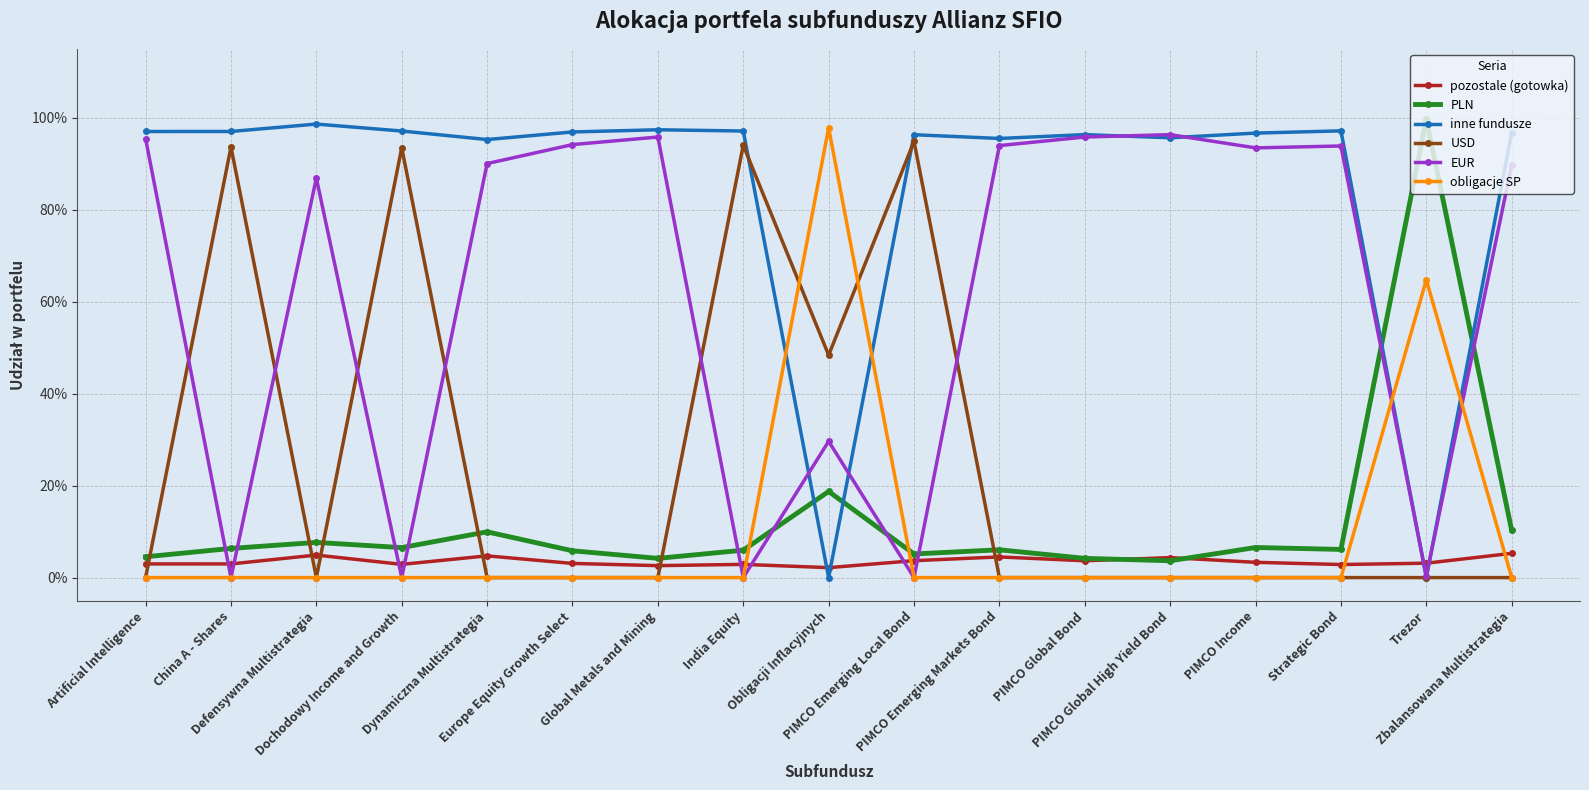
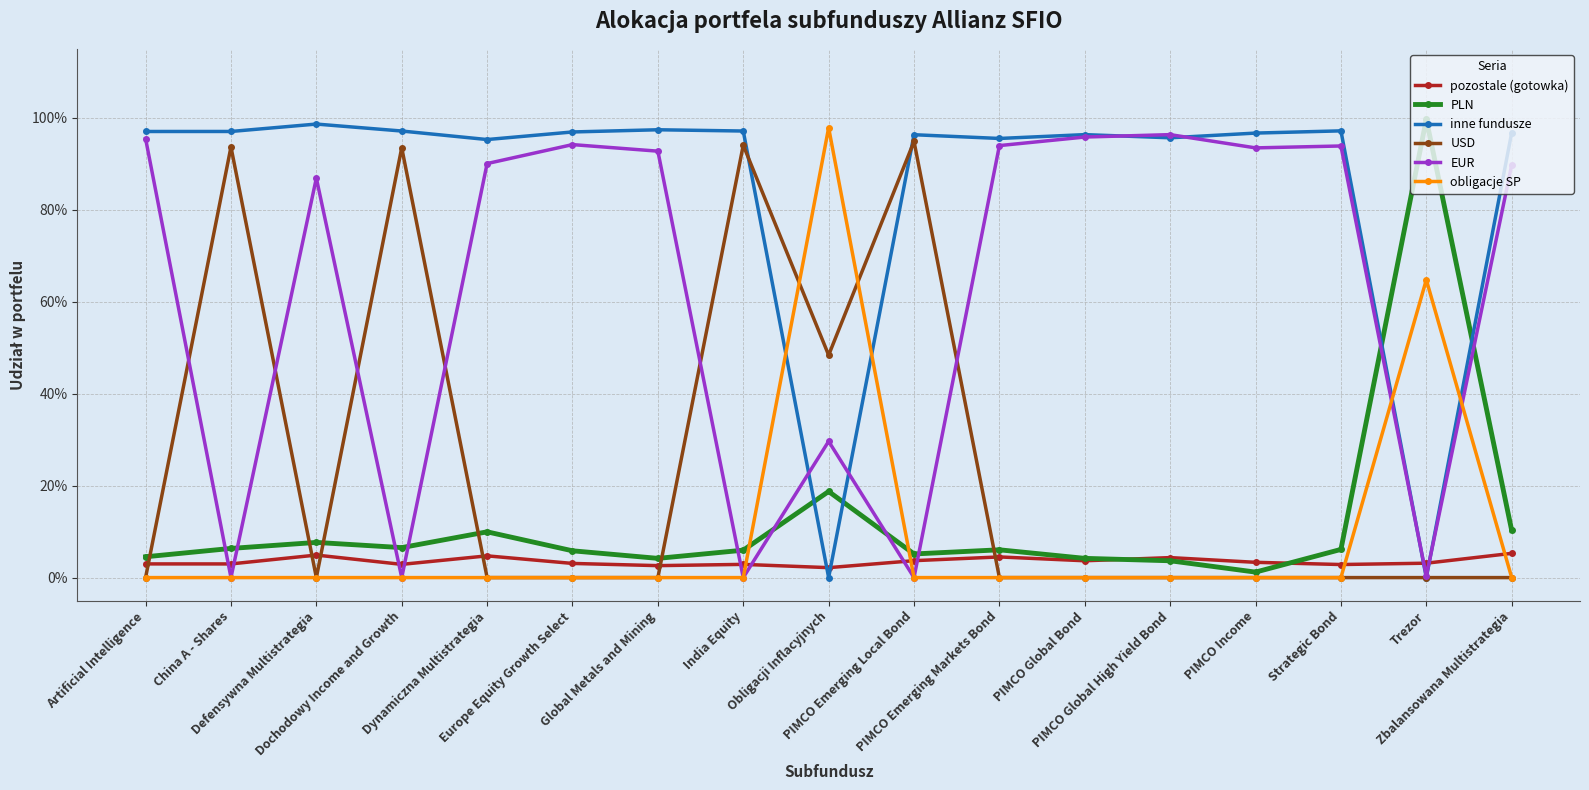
EUR, Global Metals and Mining: 96% -> 93%
PLN, PIMCO Income: 7% -> 1%
